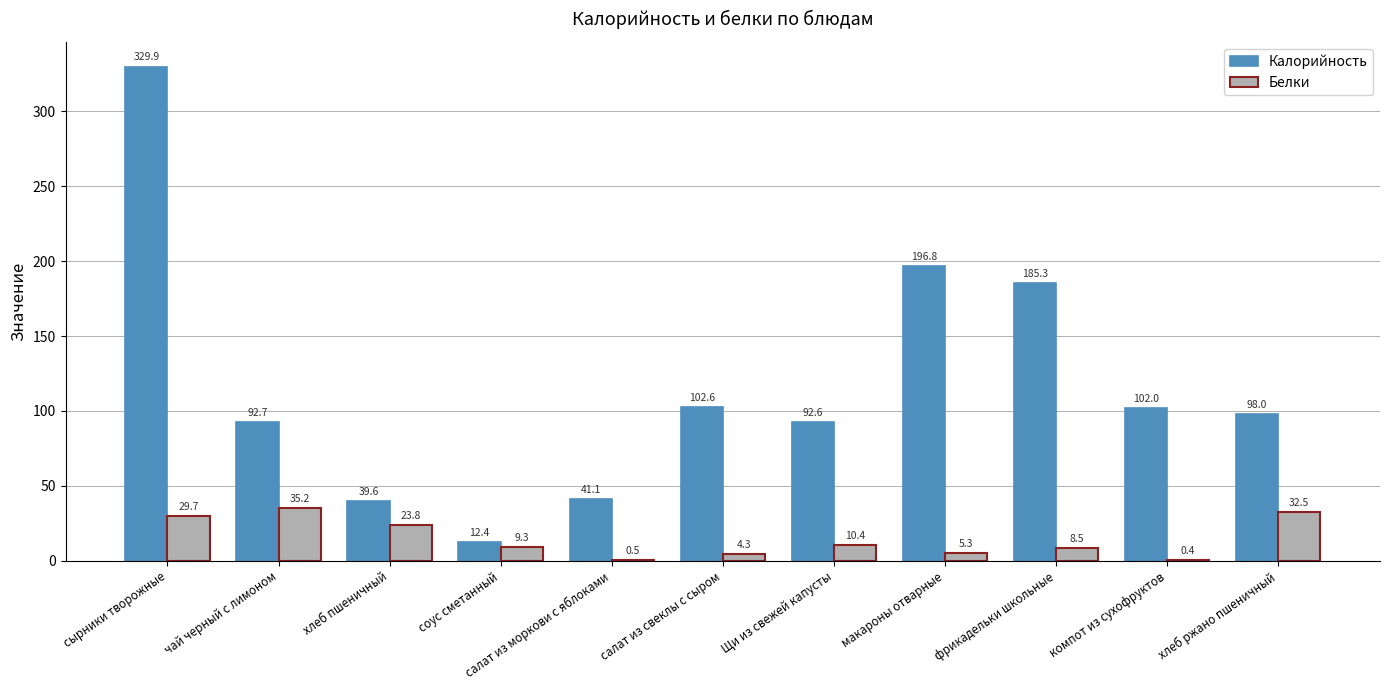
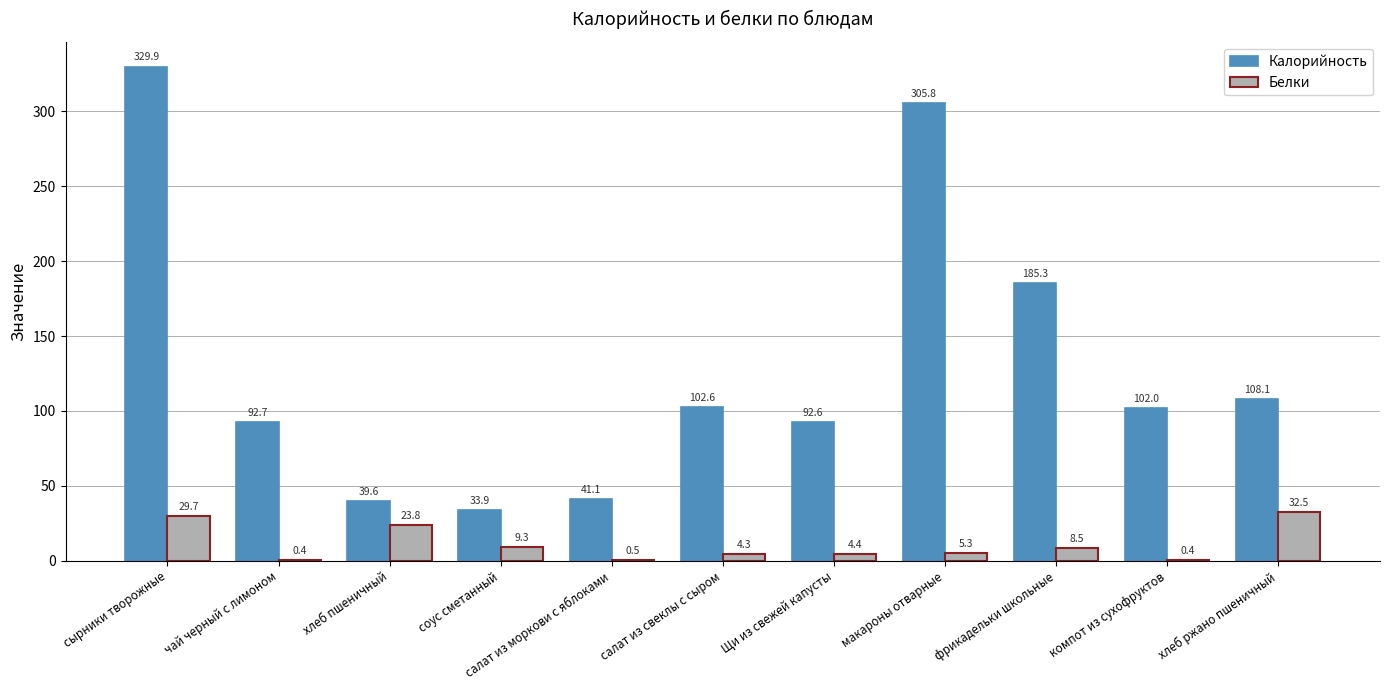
Белки, чай черный с лимоном: 35.2 -> 0.4
Калорийность, соус сметанный: 12.4 -> 33.9
Белки, Щи из свежей капусты: 10.4 -> 4.4
Калорийность, макароны отварные: 196.8 -> 305.8
Калорийность, хлеб ржано пшеничный: 98.0 -> 108.1
